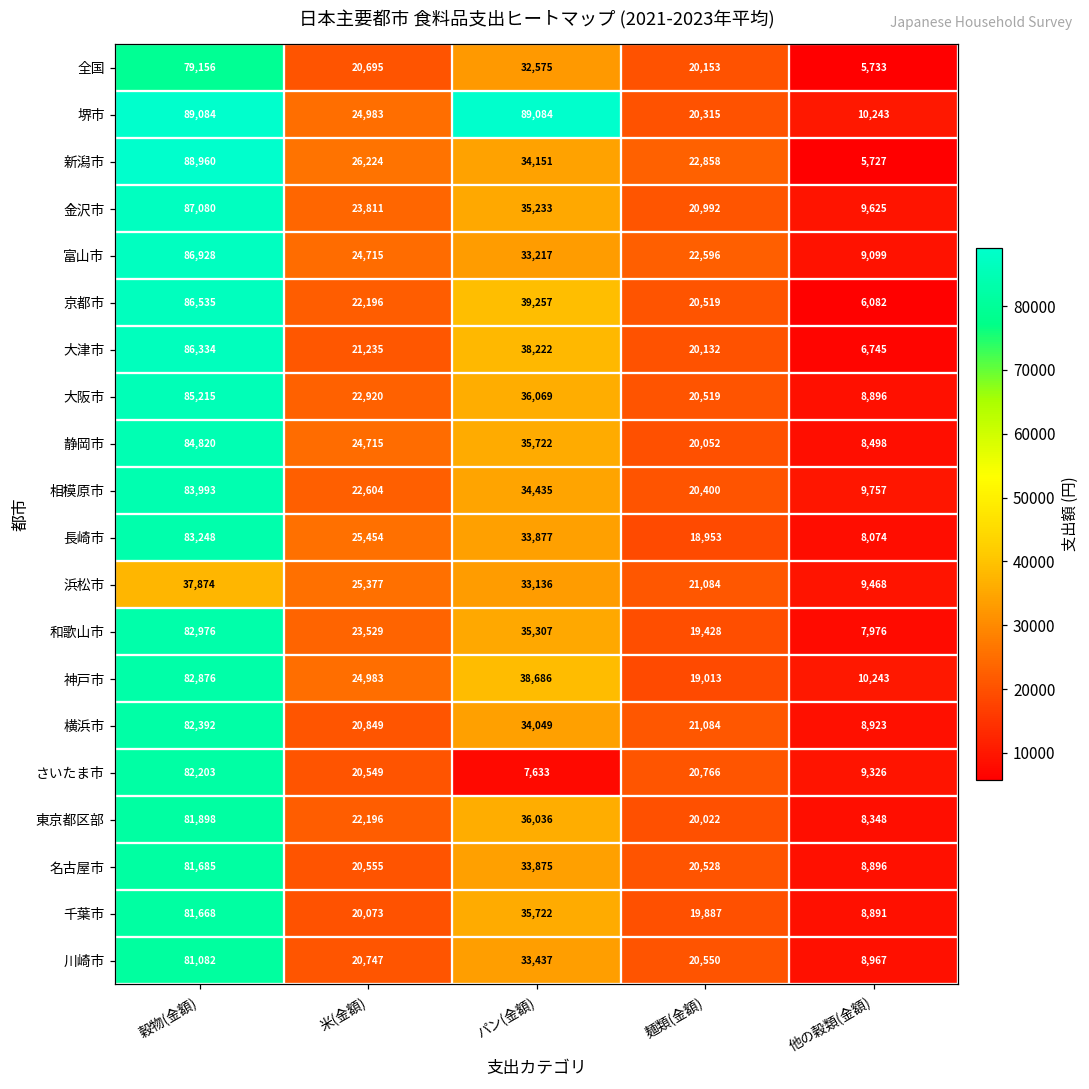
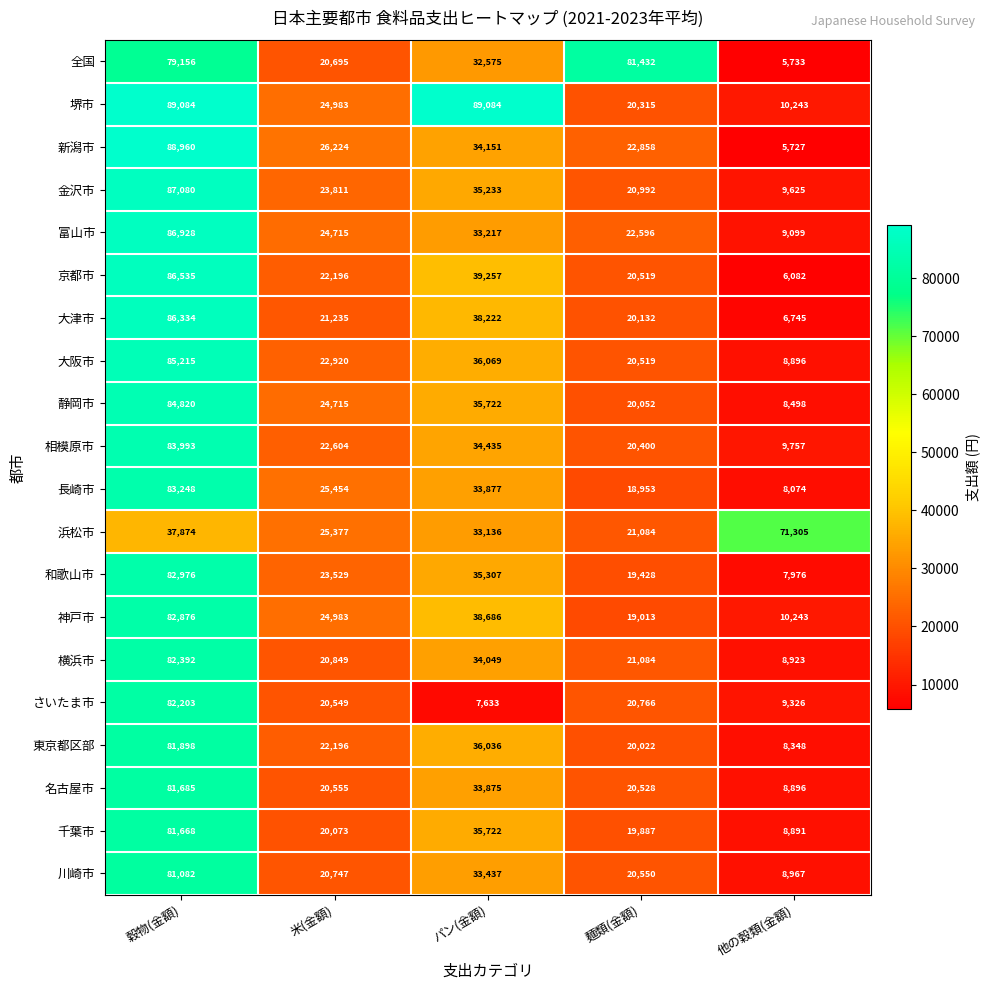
全国, 麺類(金額): 20,153 -> 81,432
浜松市, 他の穀類(金額): 9,468 -> 71,305
